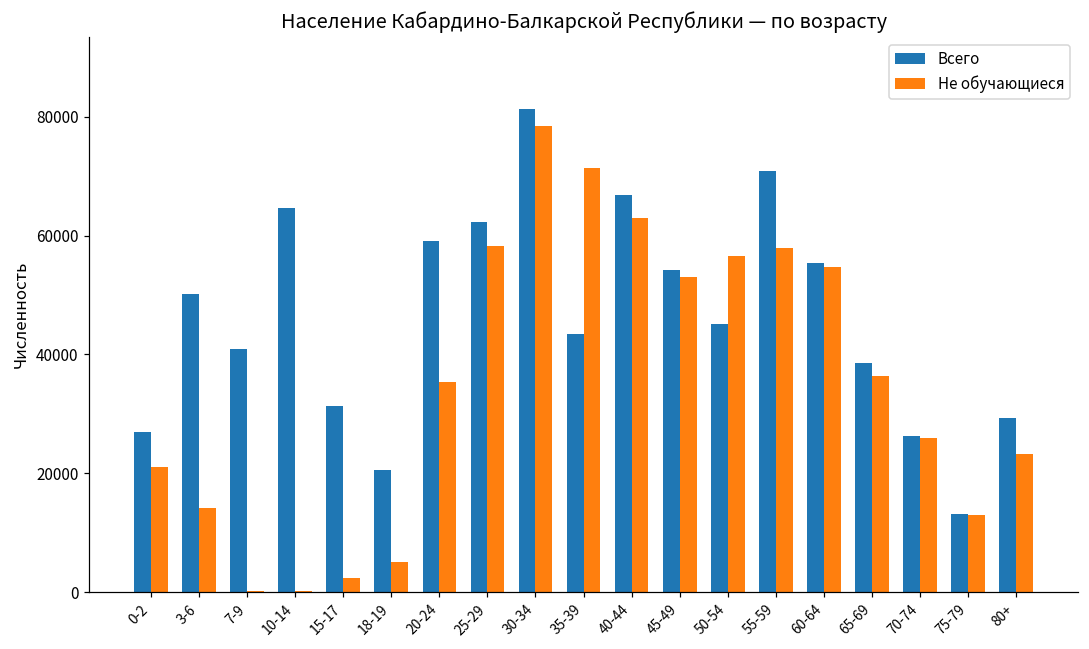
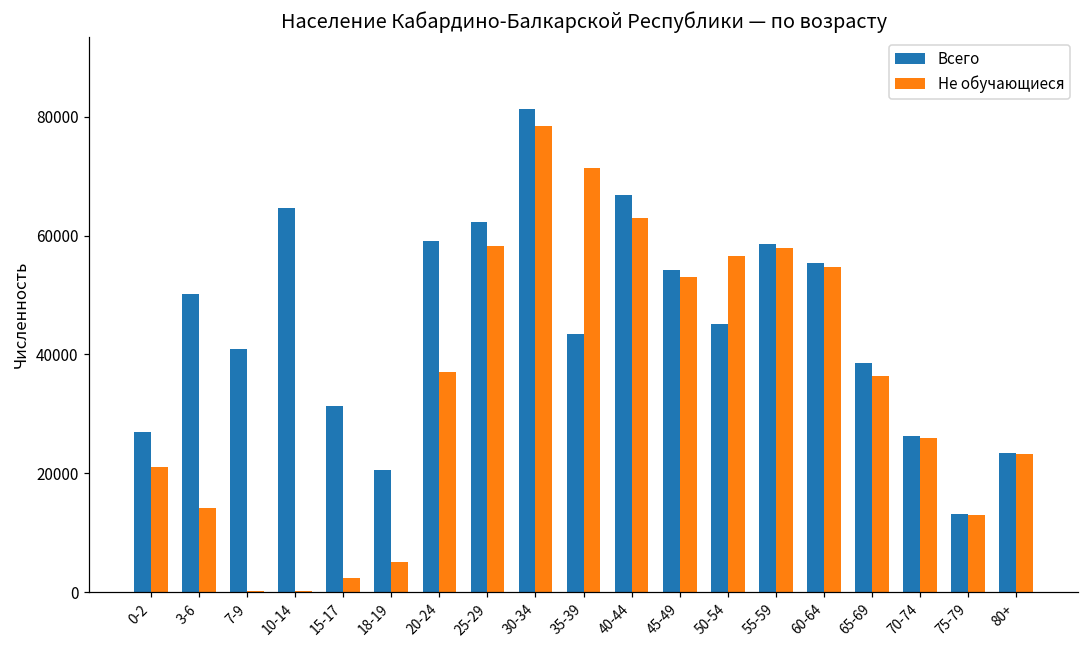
Не обучающиеся, 20-24: 35000 -> 37000
Всего, 55-59: 71000 -> 59000
Всего, 80+: 29000 -> 23000
